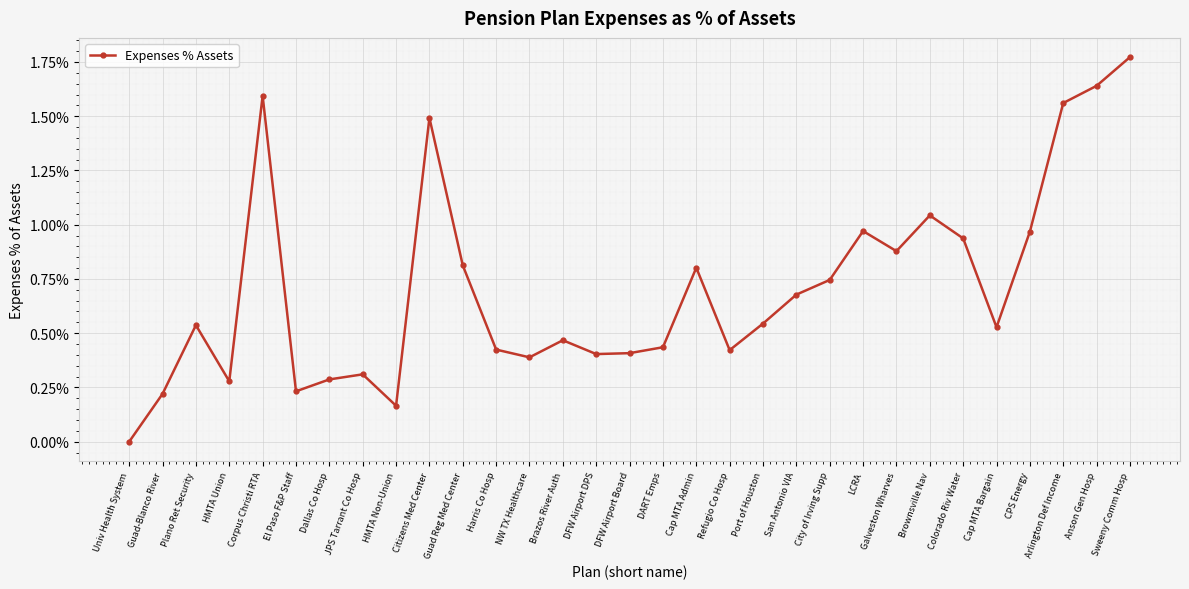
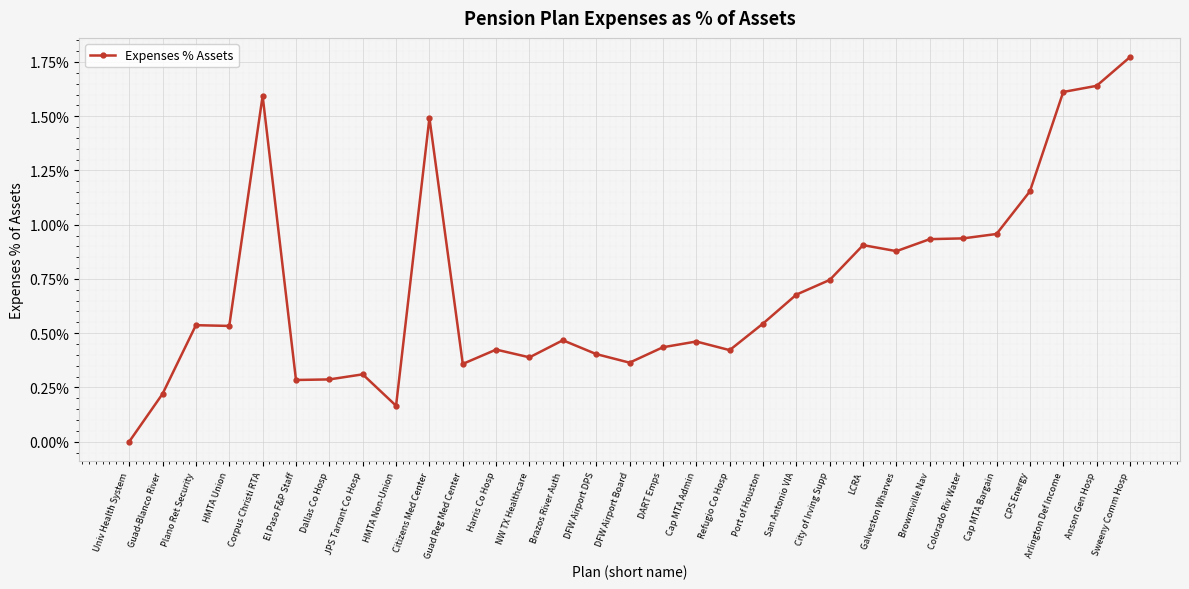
HMTA Union: 0.28% -> 0.53%
El Paso F&P Staff: 0.23% -> 0.28%
Guad Reg Med Center: 0.81% -> 0.36%
DFW Airport Board: 0.41% -> 0.36%
Cap MTA Admin: 0.80% -> 0.46%
LCRA: 0.97% -> 0.91%
Brownsville Nav: 1.04% -> 0.93%
Cap MTA Bargain: 0.53% -> 0.96%
CPS Energy: 0.97% -> 1.15%
Arlington Def Income: 1.56% -> 1.61%
